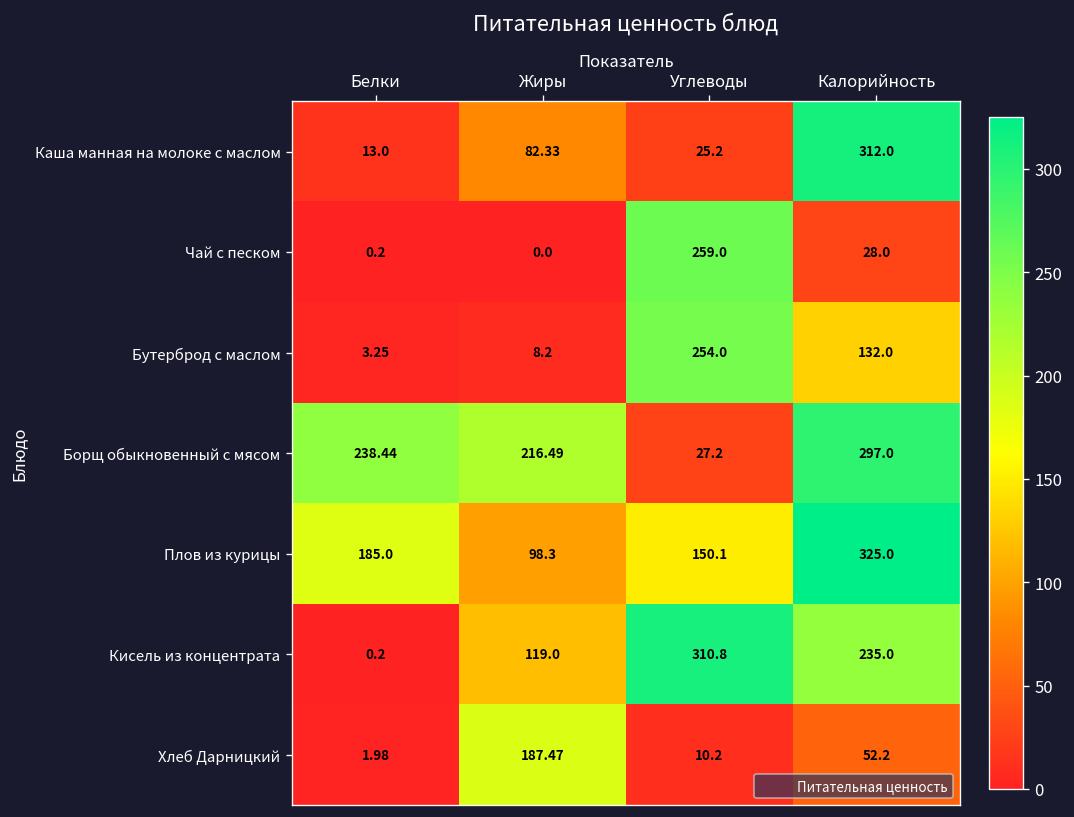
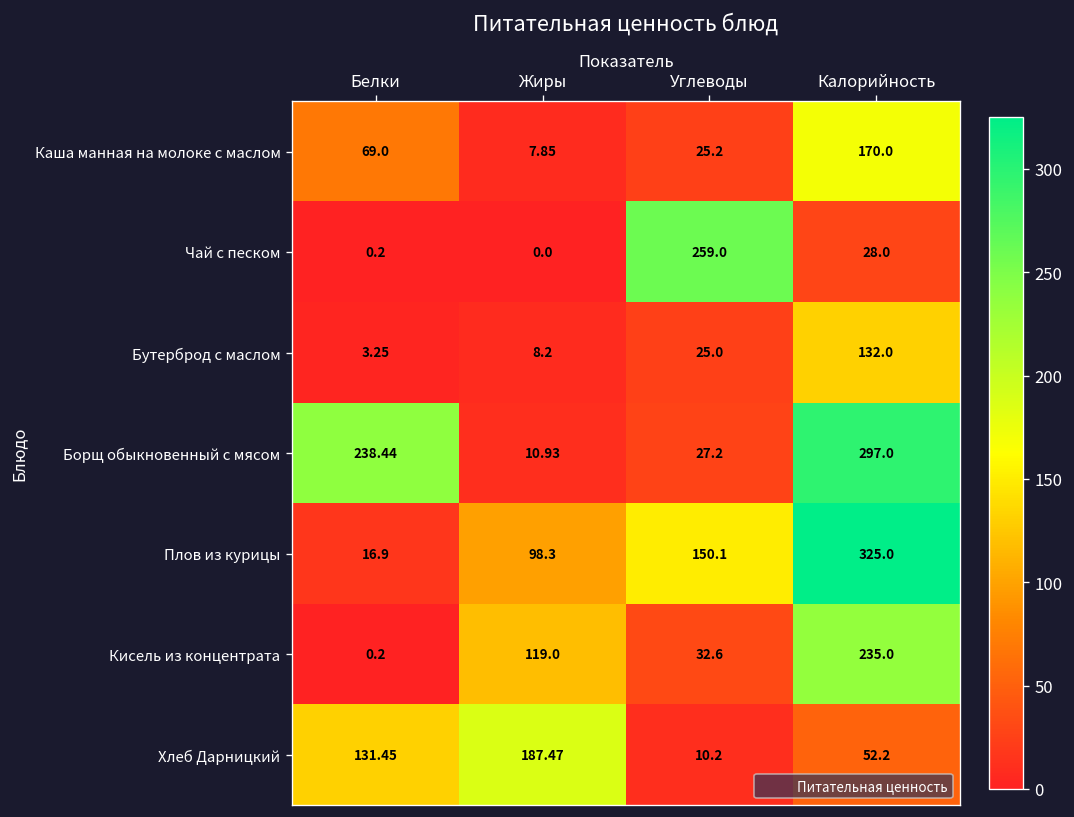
Каша манная на молоке с маслом, Белки: 13.0 -> 69.0
Каша манная на молоке с маслом, Жиры: 82.33 -> 7.85
Каша манная на молоке с маслом, Калорийность: 312.0 -> 170.0
Бутерброд с маслом, Углеводы: 254.0 -> 25.0
Борщ обыкновенный с мясом, Жиры: 216.49 -> 10.93
Плов из курицы, Белки: 185.0 -> 16.9
Кисель из концентрата, Углеводы: 310.8 -> 32.6
Хлеб Дарницкий, Белки: 1.98 -> 131.45
